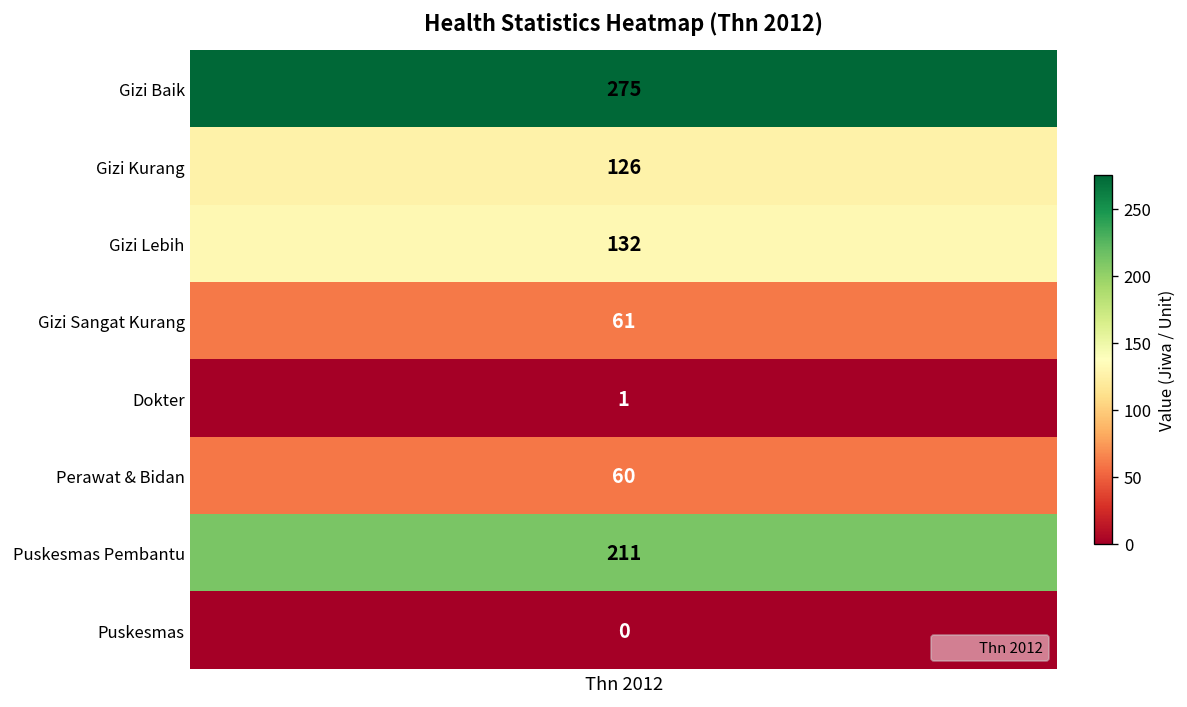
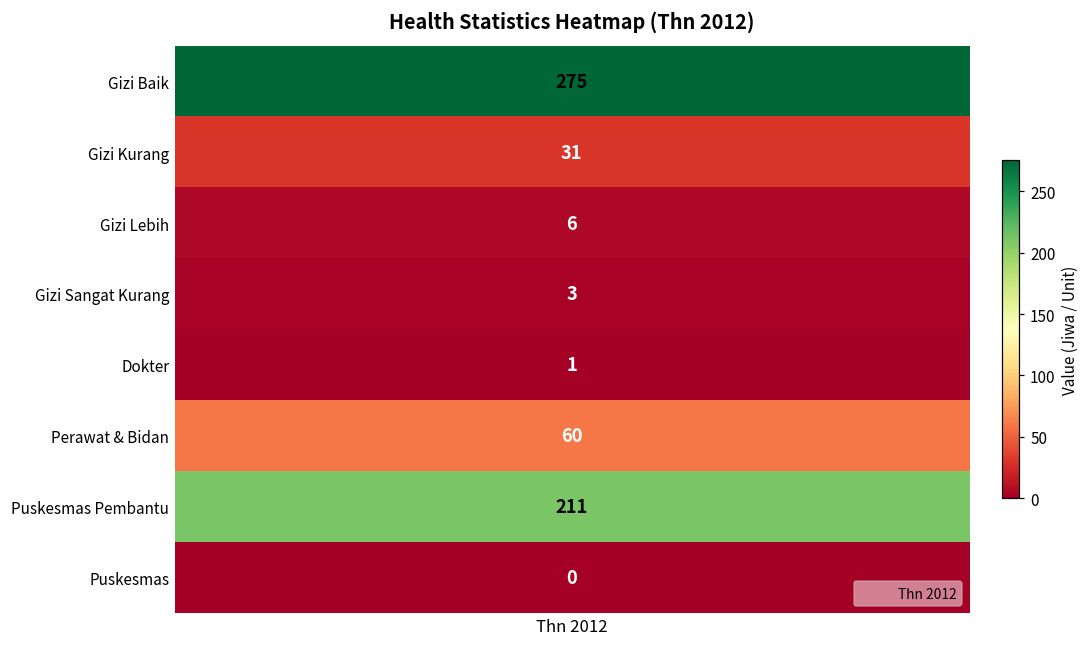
Gizi Kurang, Thn 2012: 126 -> 31
Gizi Lebih, Thn 2012: 132 -> 6
Gizi Sangat Kurang, Thn 2012: 61 -> 3
